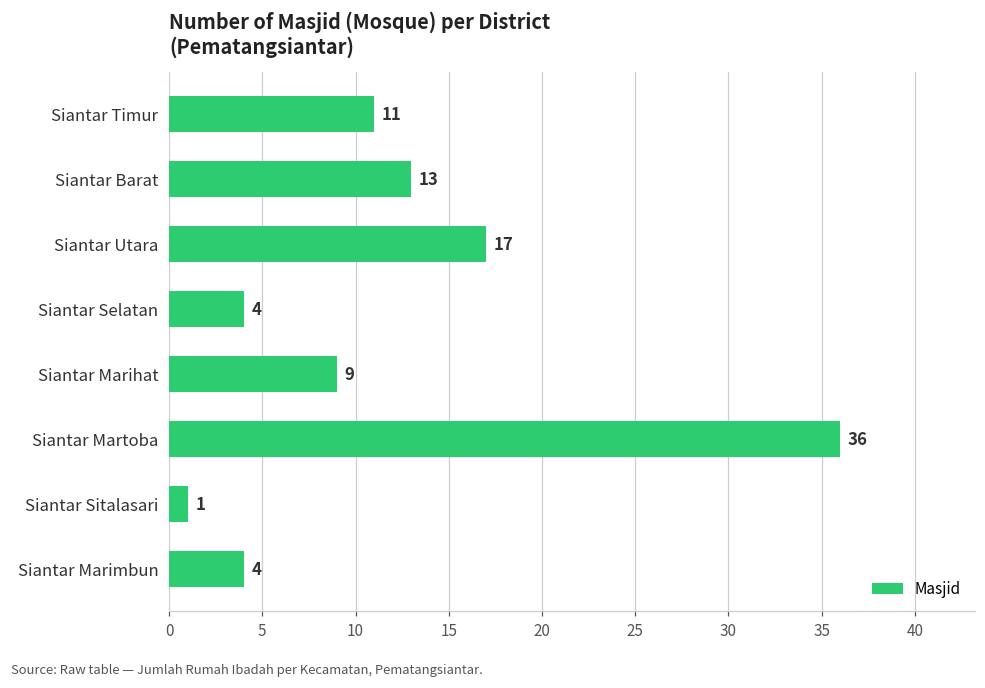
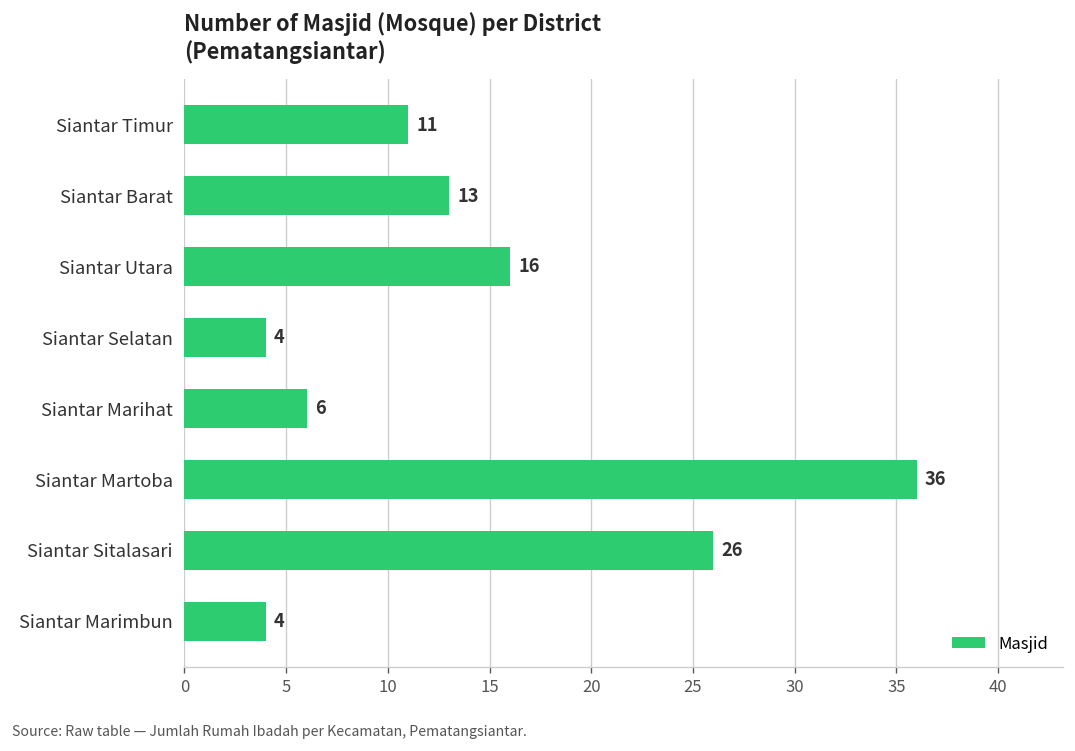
Siantar Utara: 17 -> 16
Siantar Marihat: 9 -> 6
Siantar Sitalasari: 1 -> 26
